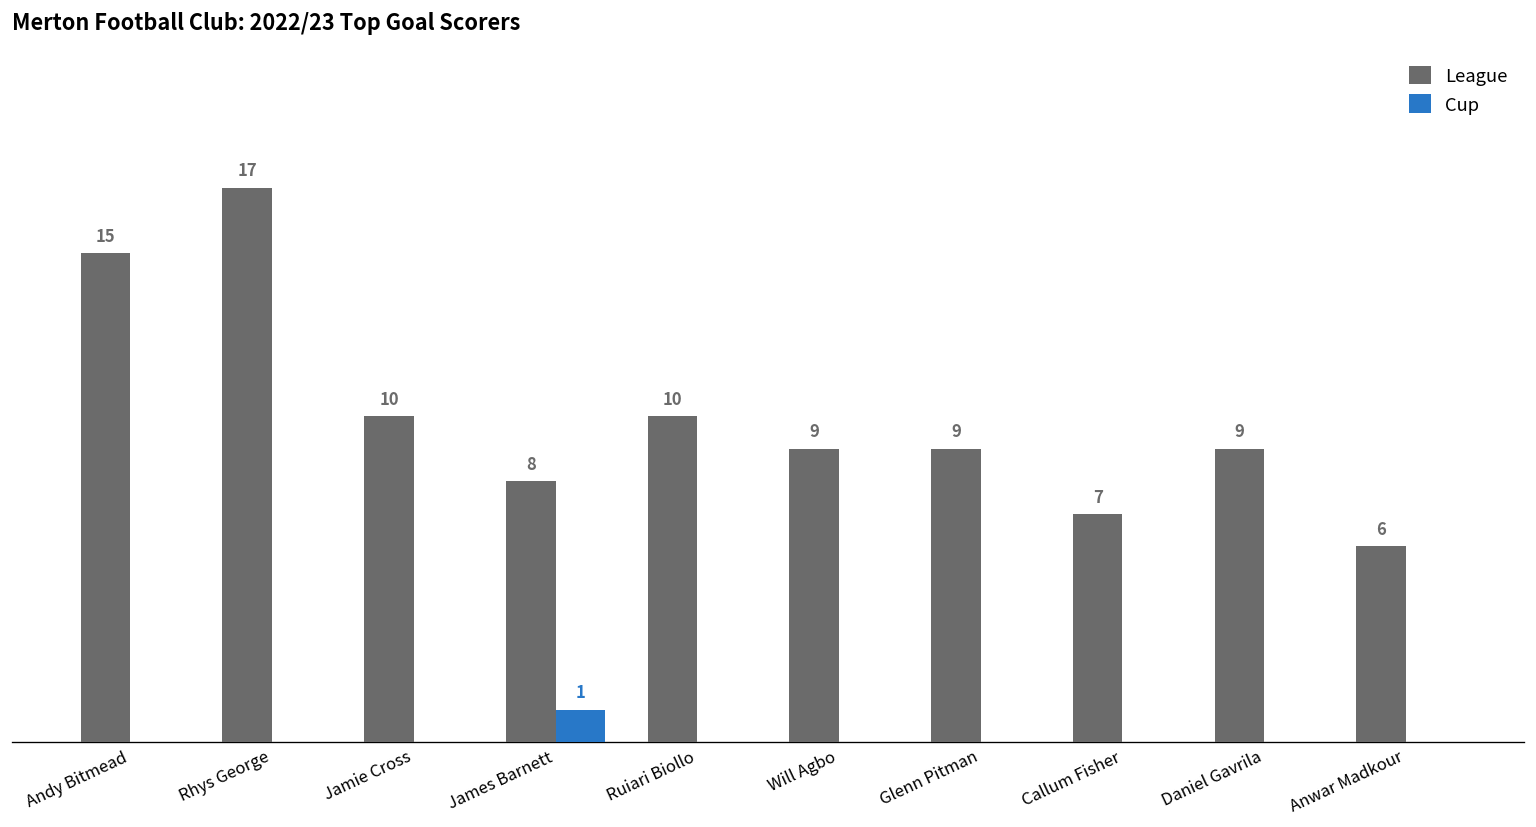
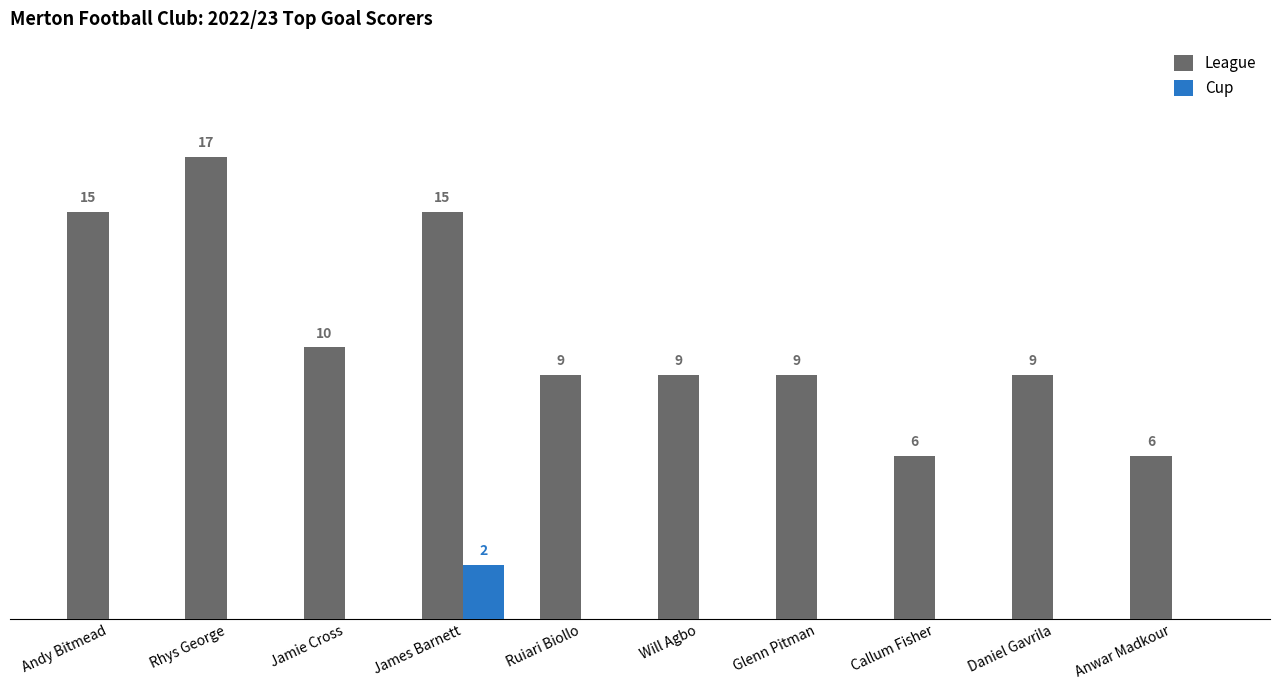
League, James Barnett: 8 -> 15
Cup, James Barnett: 1 -> 2
League, Ruiari Biollo: 10 -> 9
League, Callum Fisher: 7 -> 6
